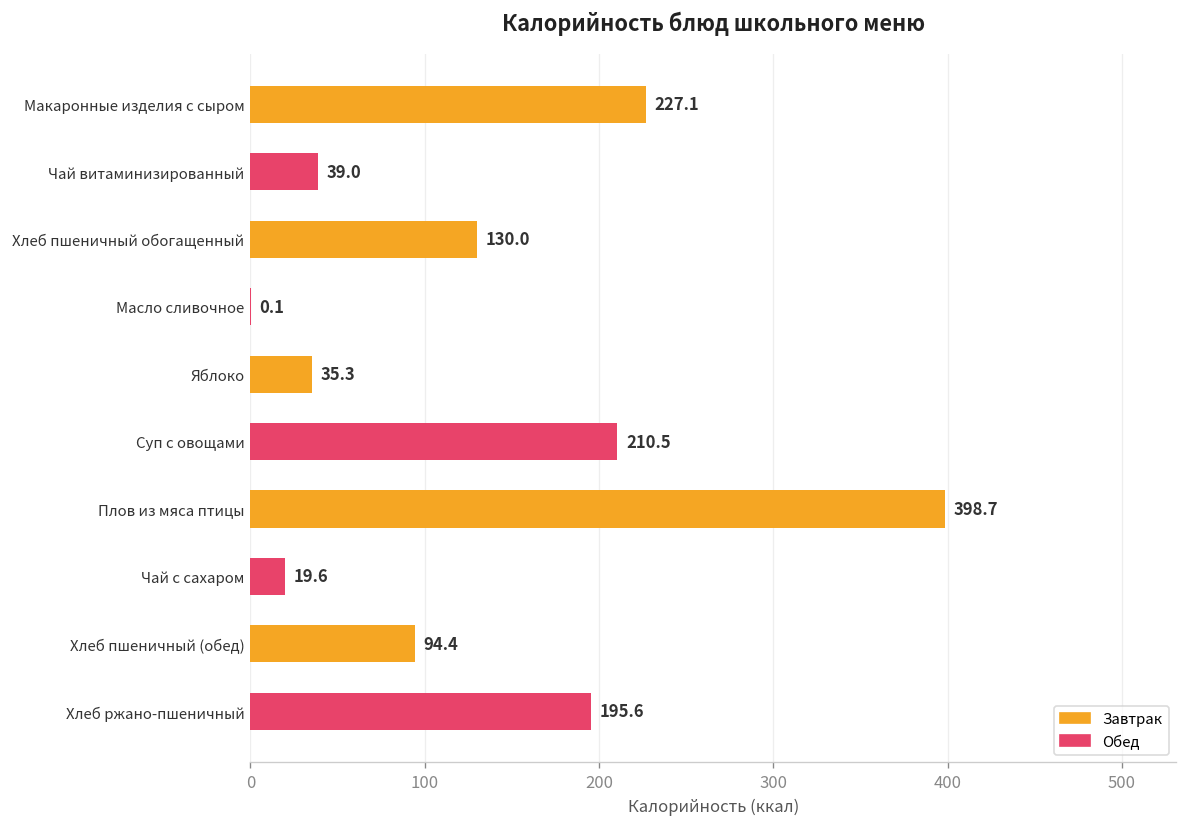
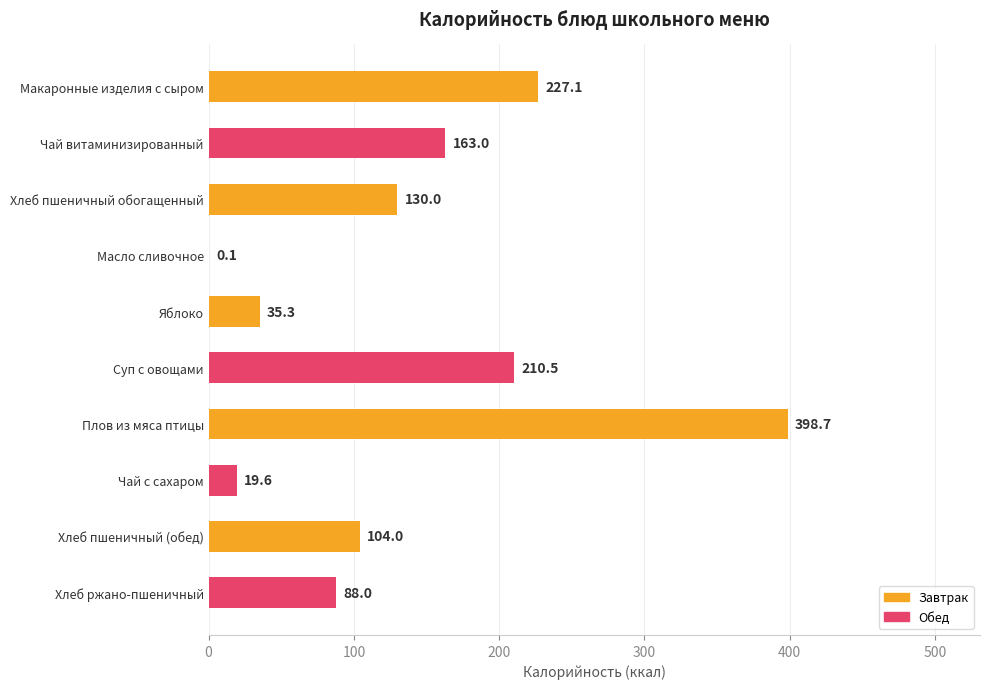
Чай витаминизированный: 39.0 -> 163.0
Хлеб пшеничный (обед): 94.4 -> 104.0
Хлеб ржано-пшеничный: 195.6 -> 88.0
